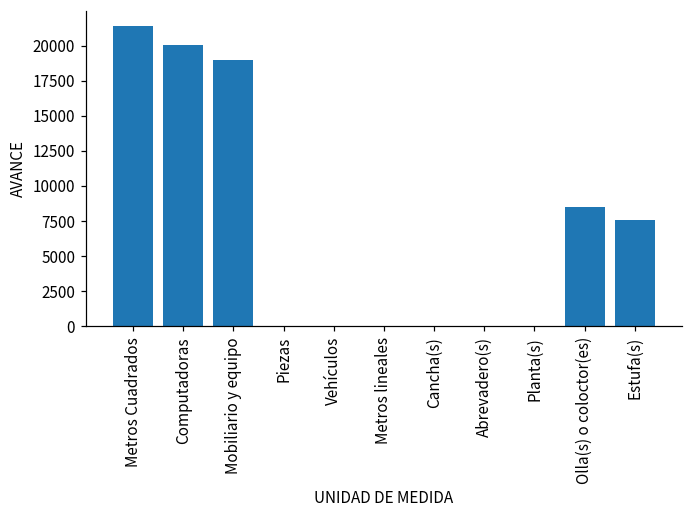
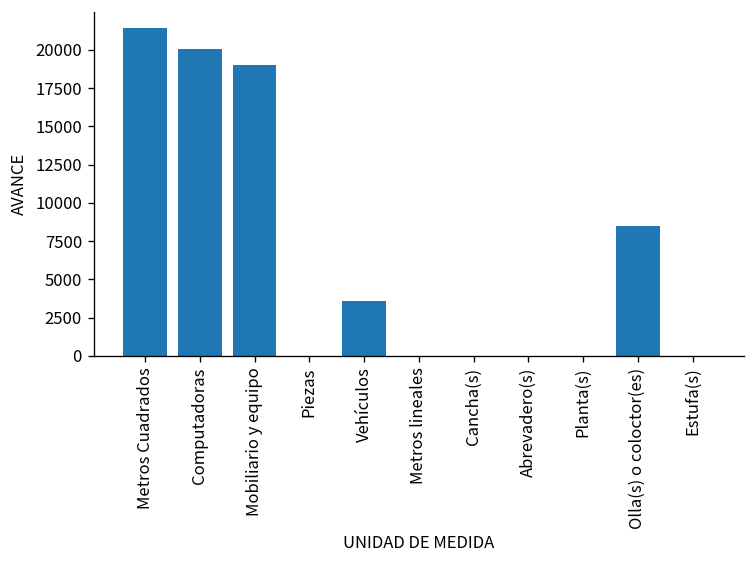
Vehículos: 0 -> 3600
Estufa(s): 7600 -> 0
